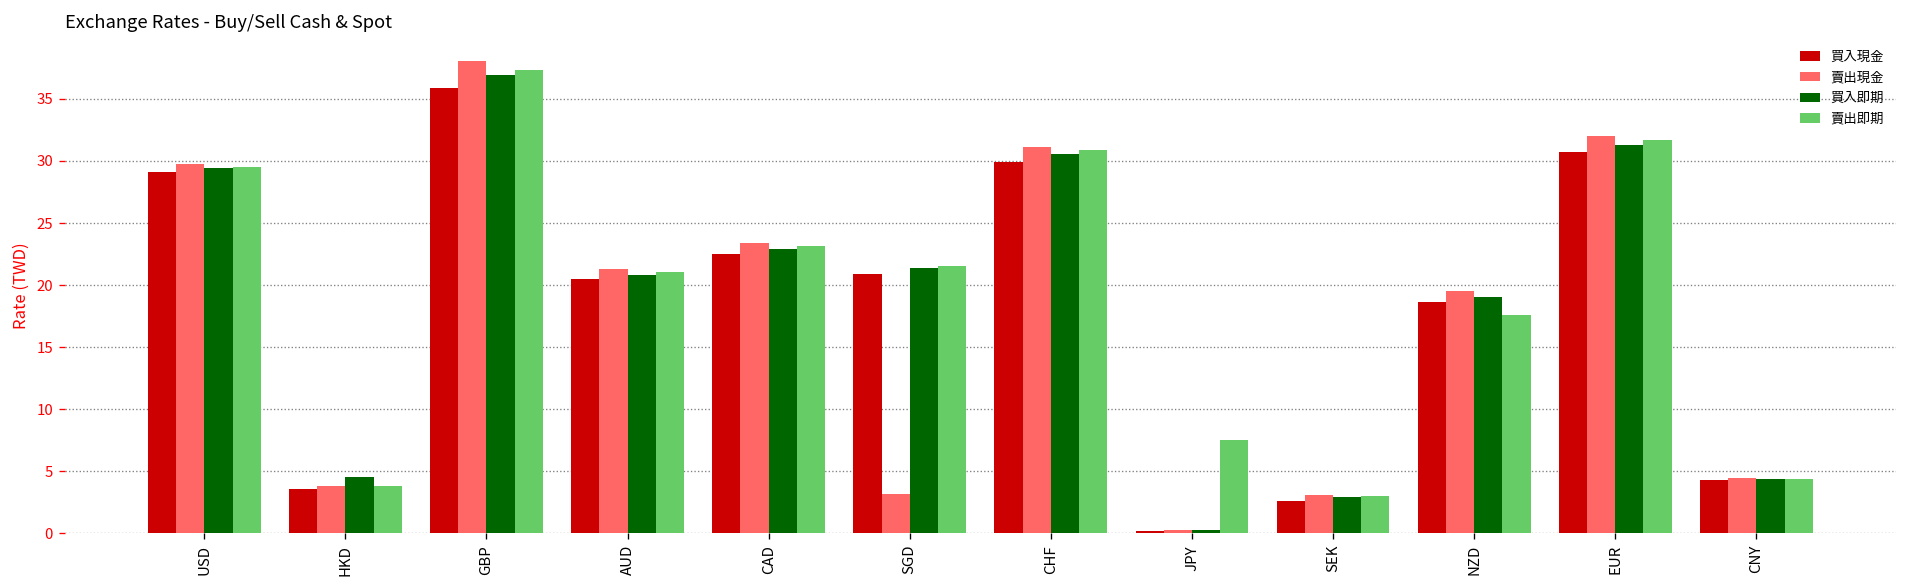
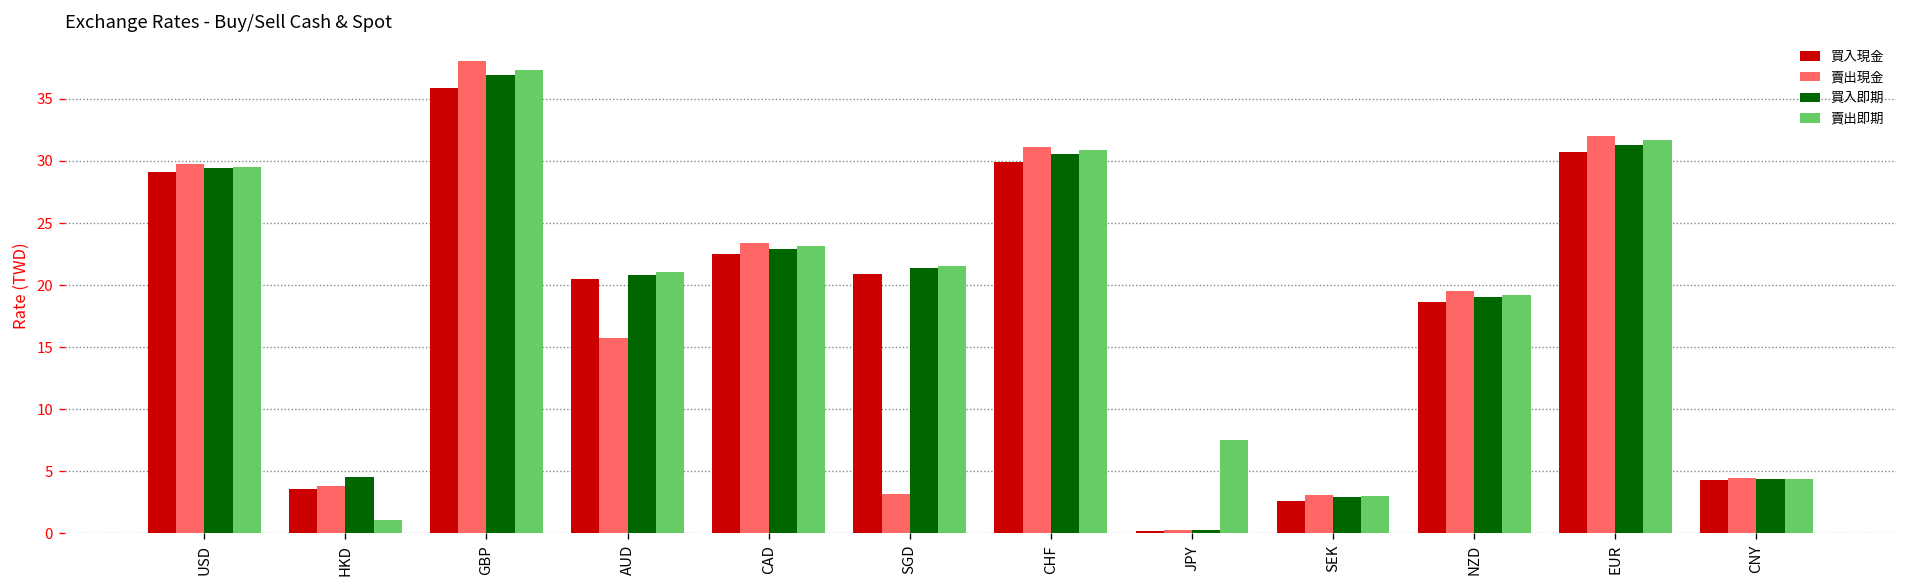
賣出即期, HKD: 3.8 -> 1.1
賣出現金, AUD: 21.3 -> 15.7
賣出即期, NZD: 17.6 -> 19.2
